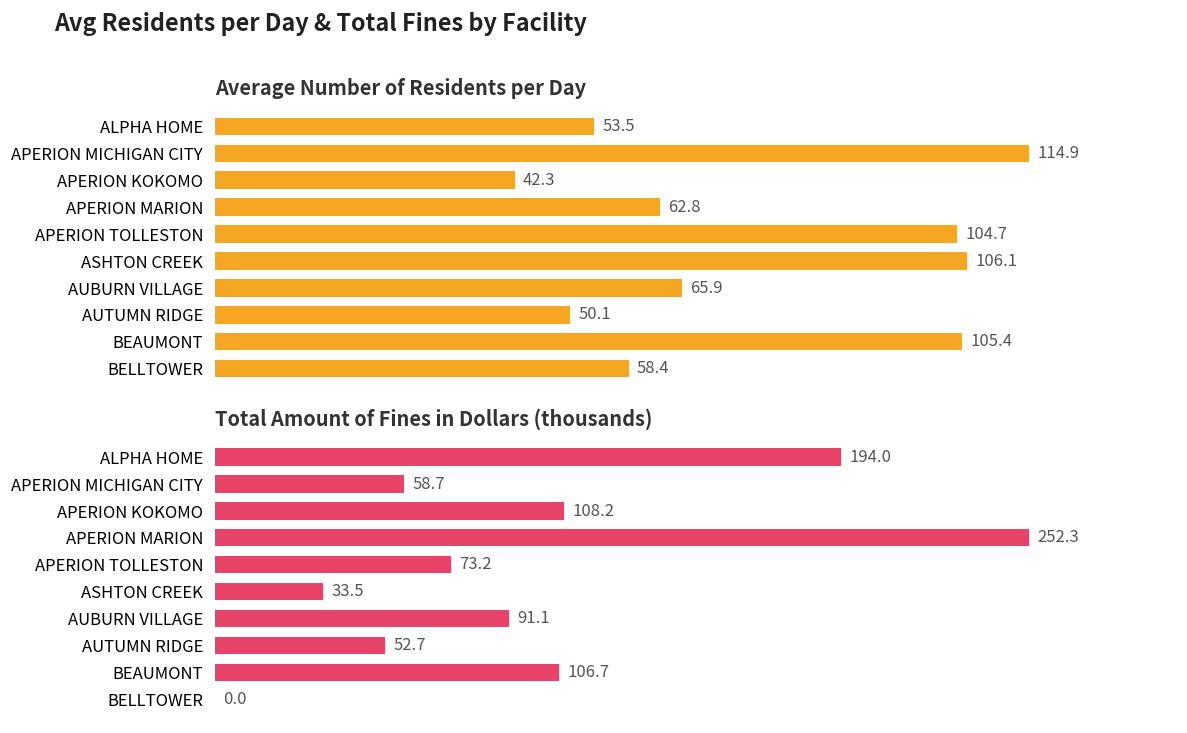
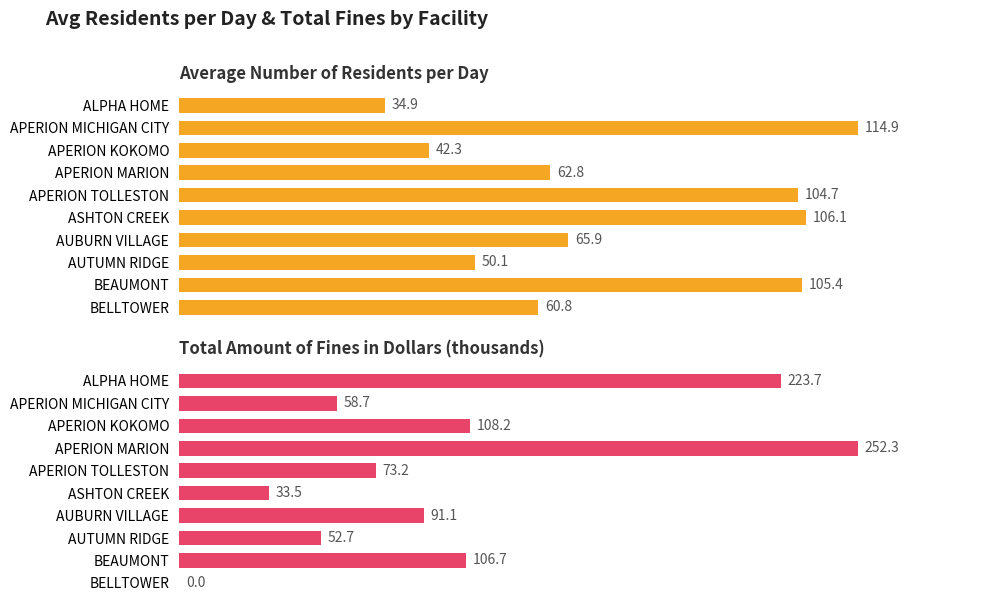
Average Number of Residents per Day, ALPHA HOME: 53.5 -> 34.9
Average Number of Residents per Day, BELLTOWER: 58.4 -> 60.8
Total Amount of Fines in Dollars (thousands), ALPHA HOME: 194.0 -> 223.7
